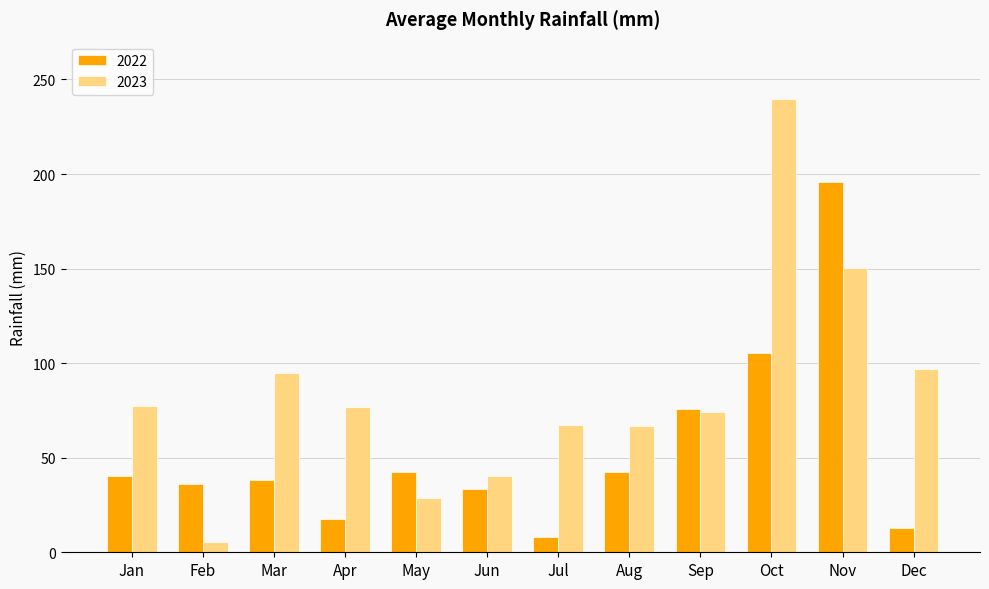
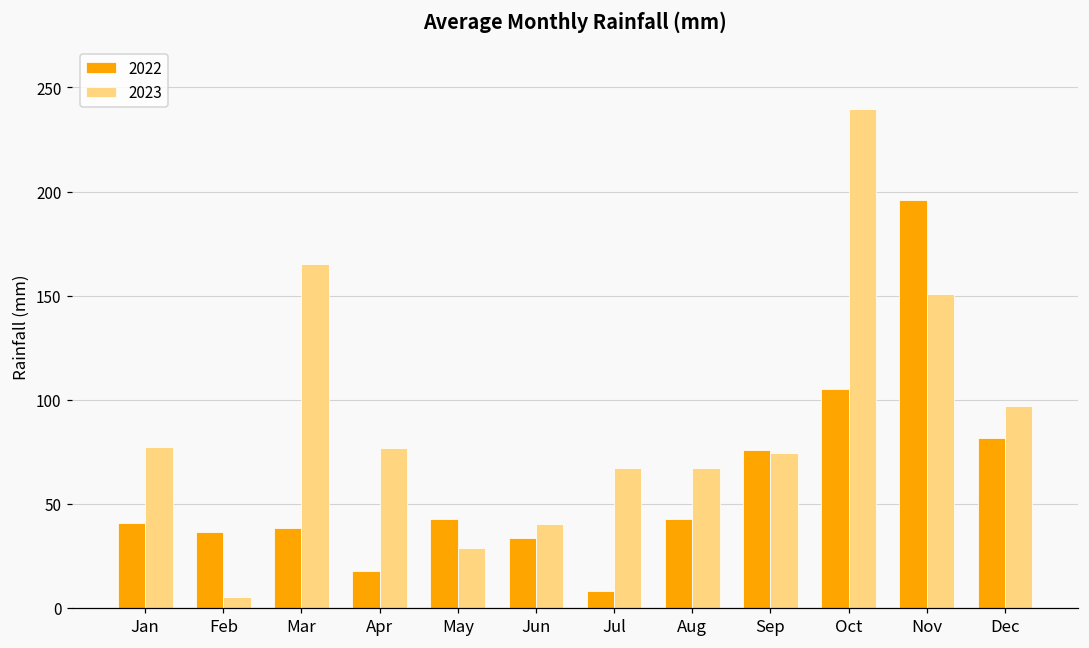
2023, Mar: 95 -> 165
2022, Dec: 13 -> 82
